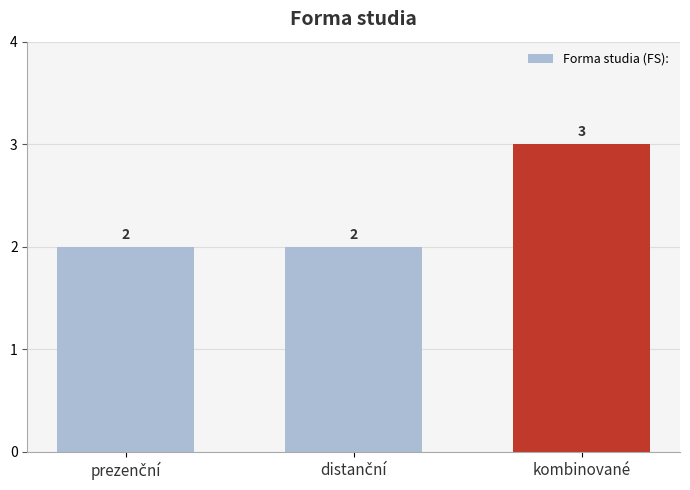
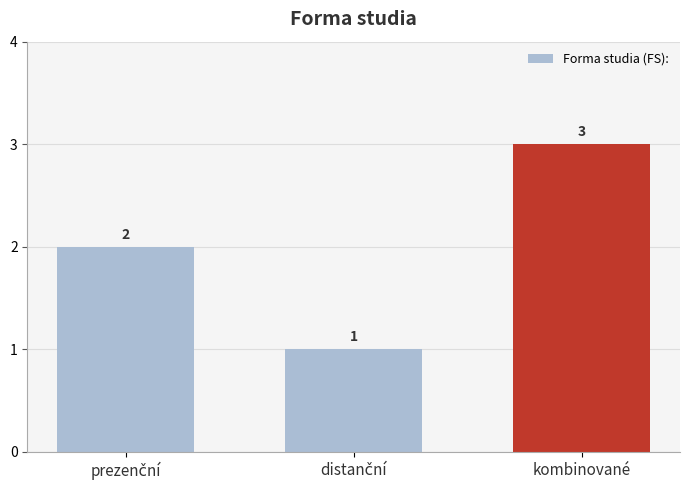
distanční: 2 -> 1
